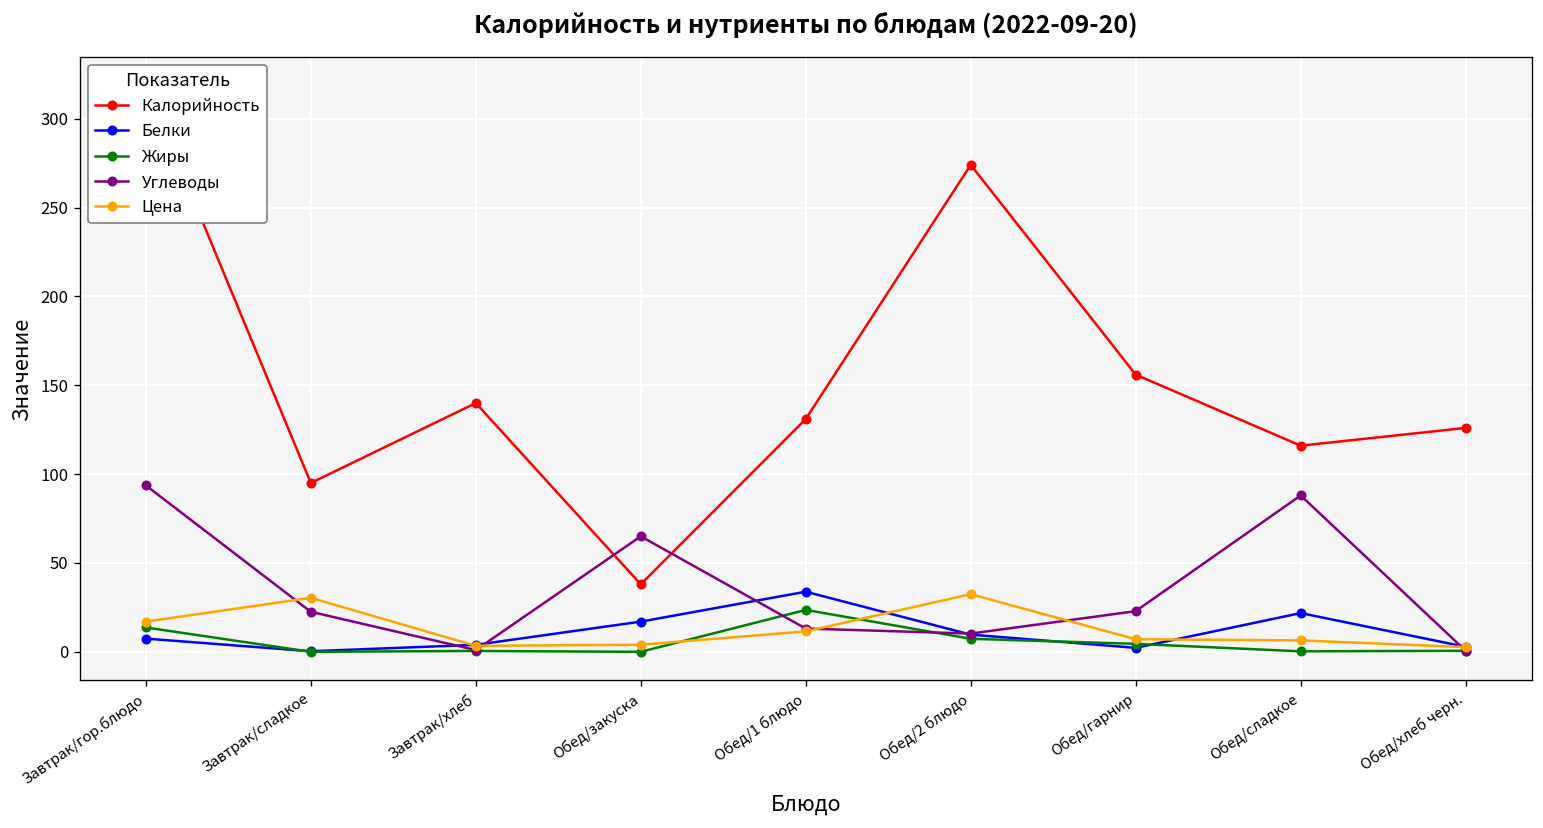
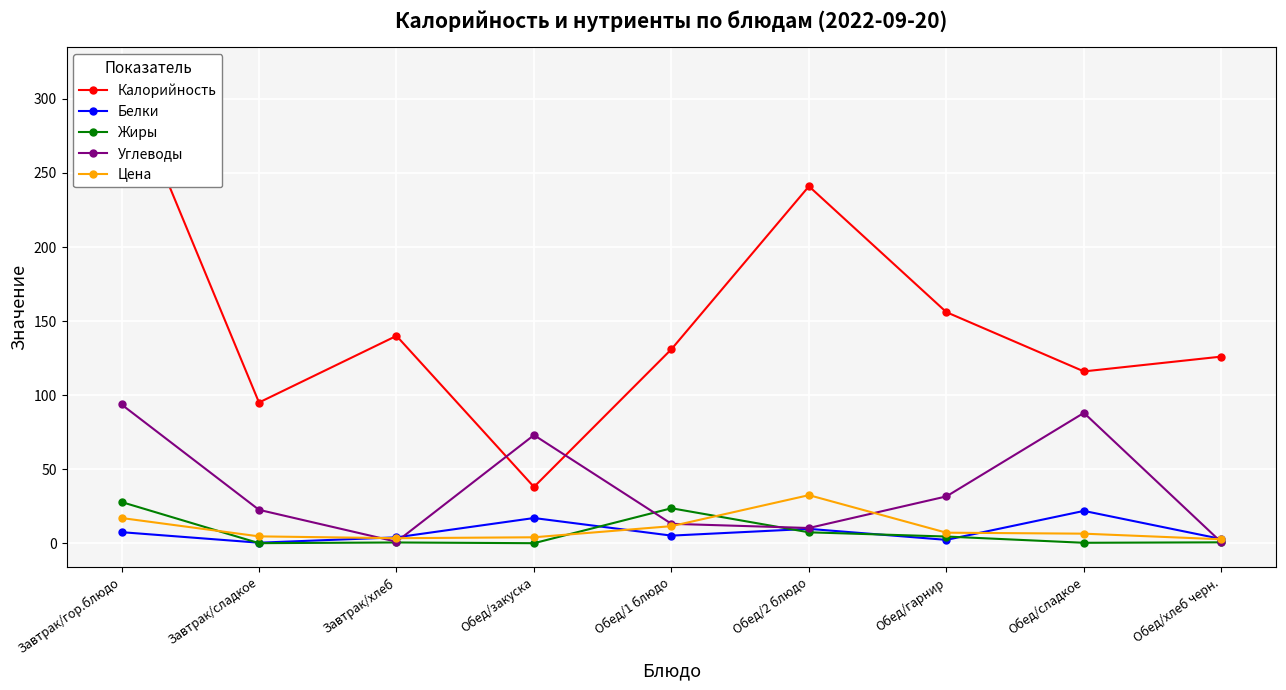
Жиры, Завтрак/гор.блюдо: 14 -> 28
Цена, Завтрак/сладкое: 30 -> 5
Углеводы, Обед/закуска: 65 -> 73
Белки, Обед/1 блюдо: 34 -> 5
Калорийность, Обед/2 блюдо: 274 -> 241
Углеводы, Обед/гарнир: 23 -> 32
